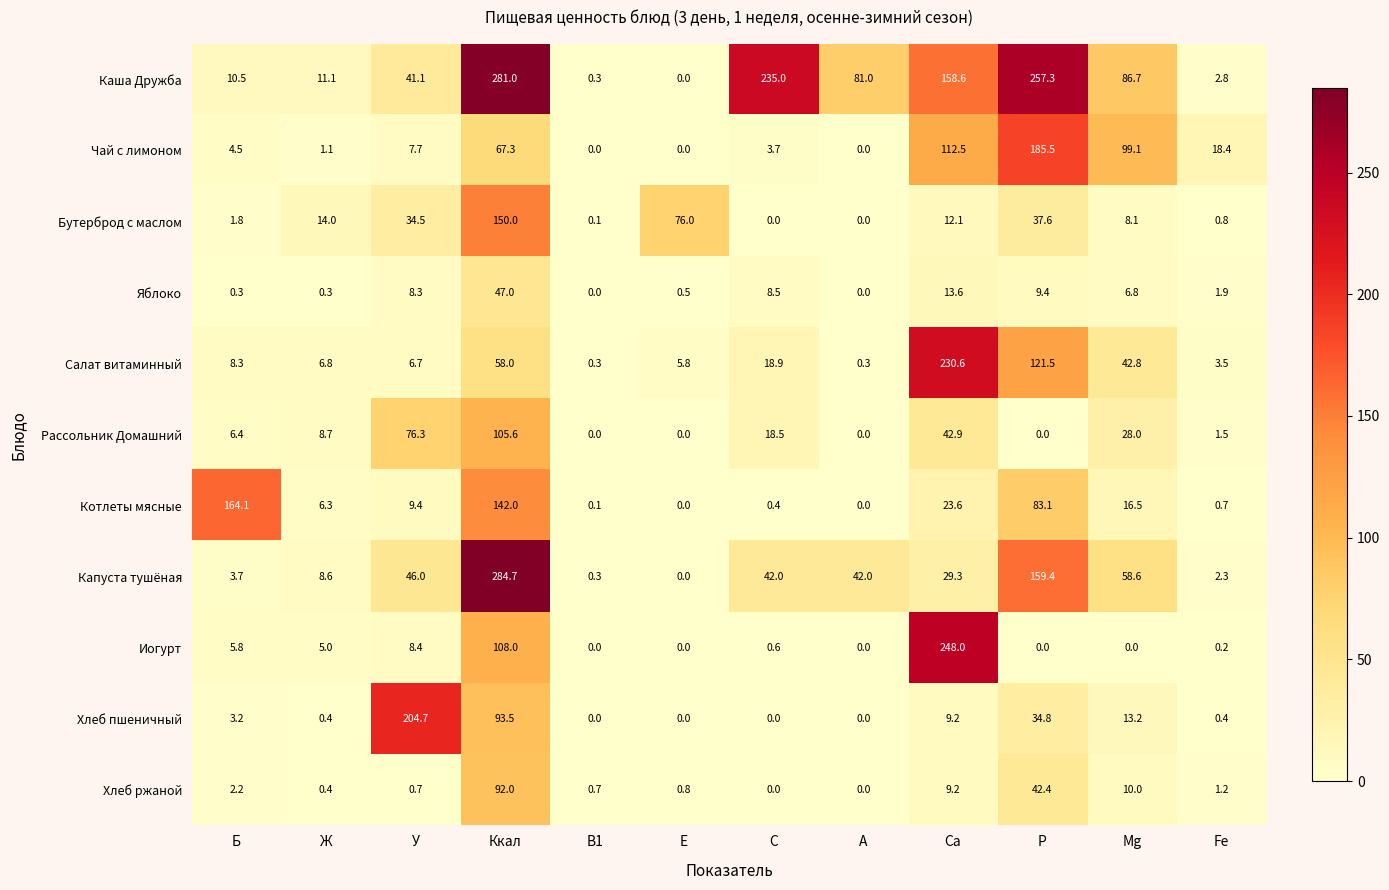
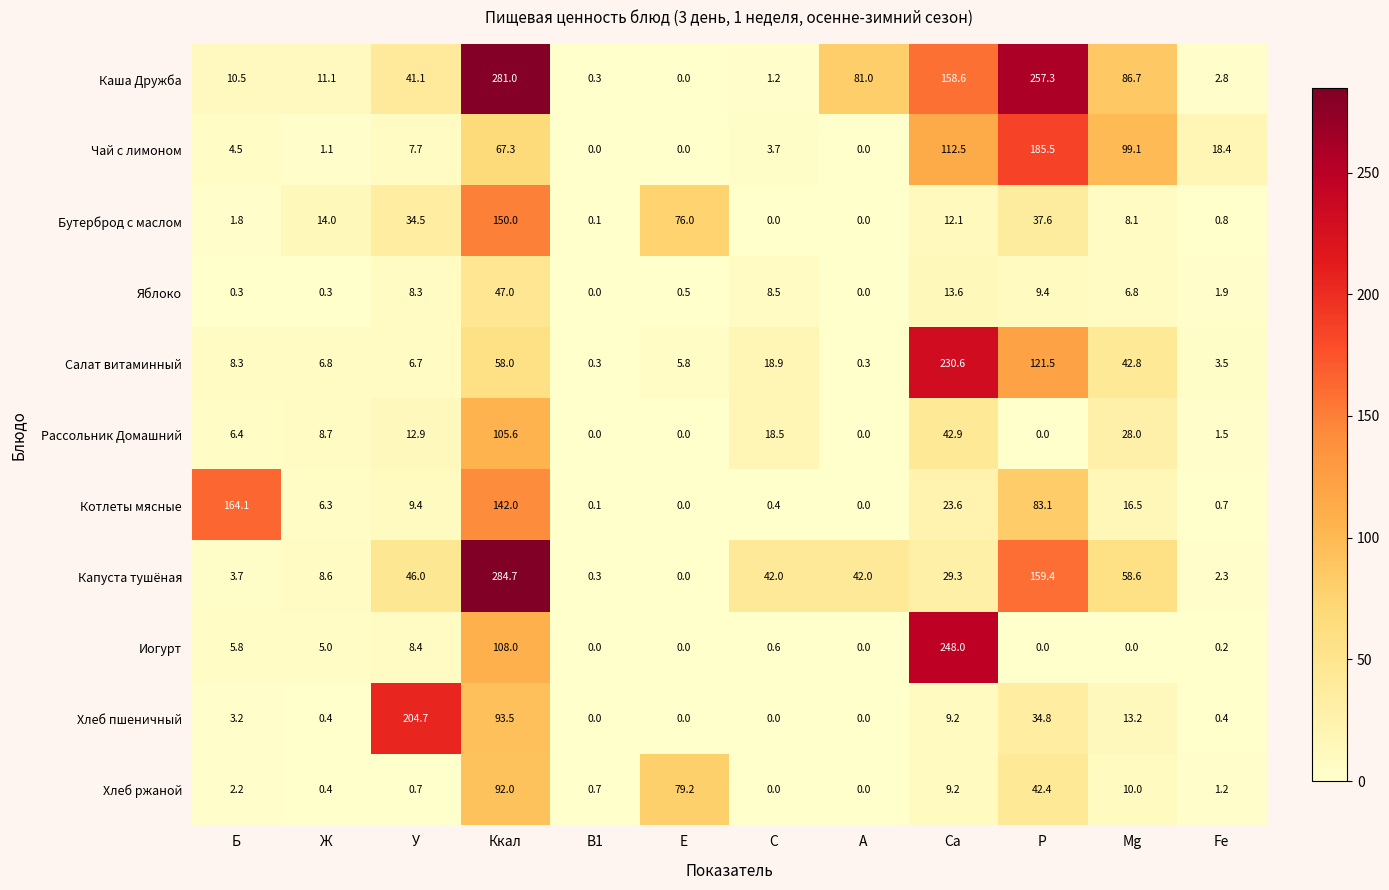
Каша Дружба, С: 235.0 -> 1.2
Рассольник Домашний, У: 76.3 -> 12.9
Хлеб ржаной, Е: 0.8 -> 79.2
